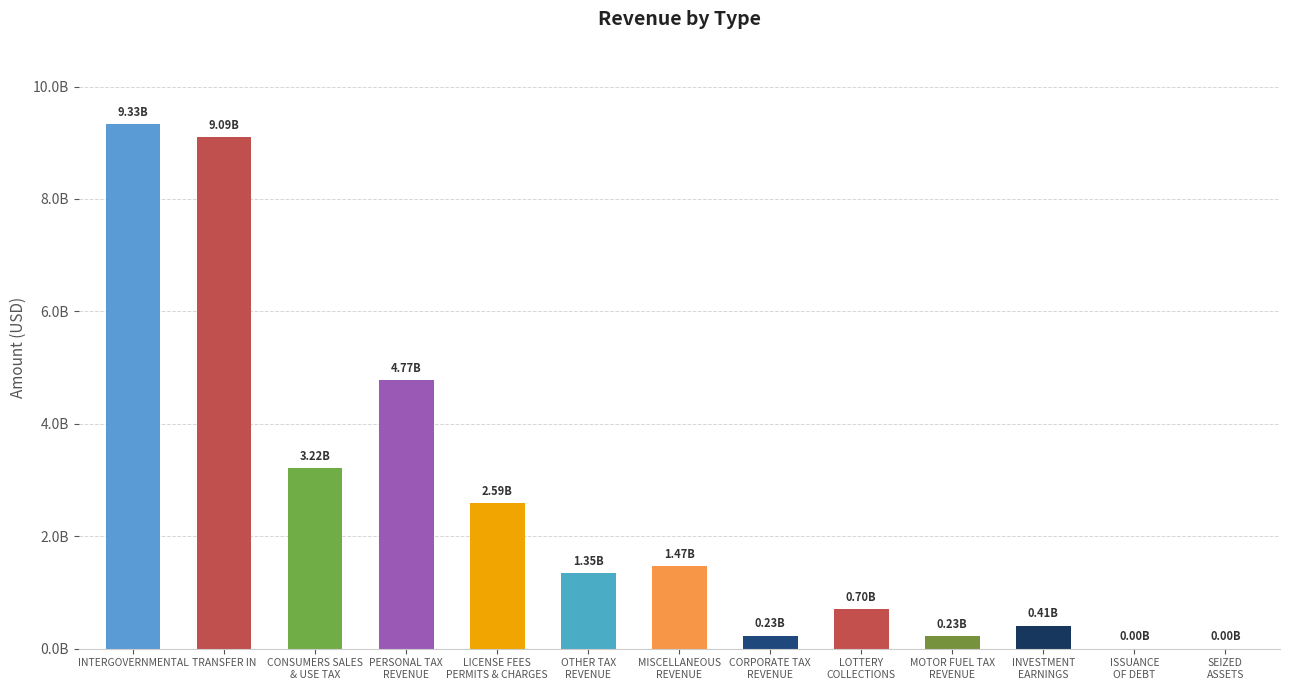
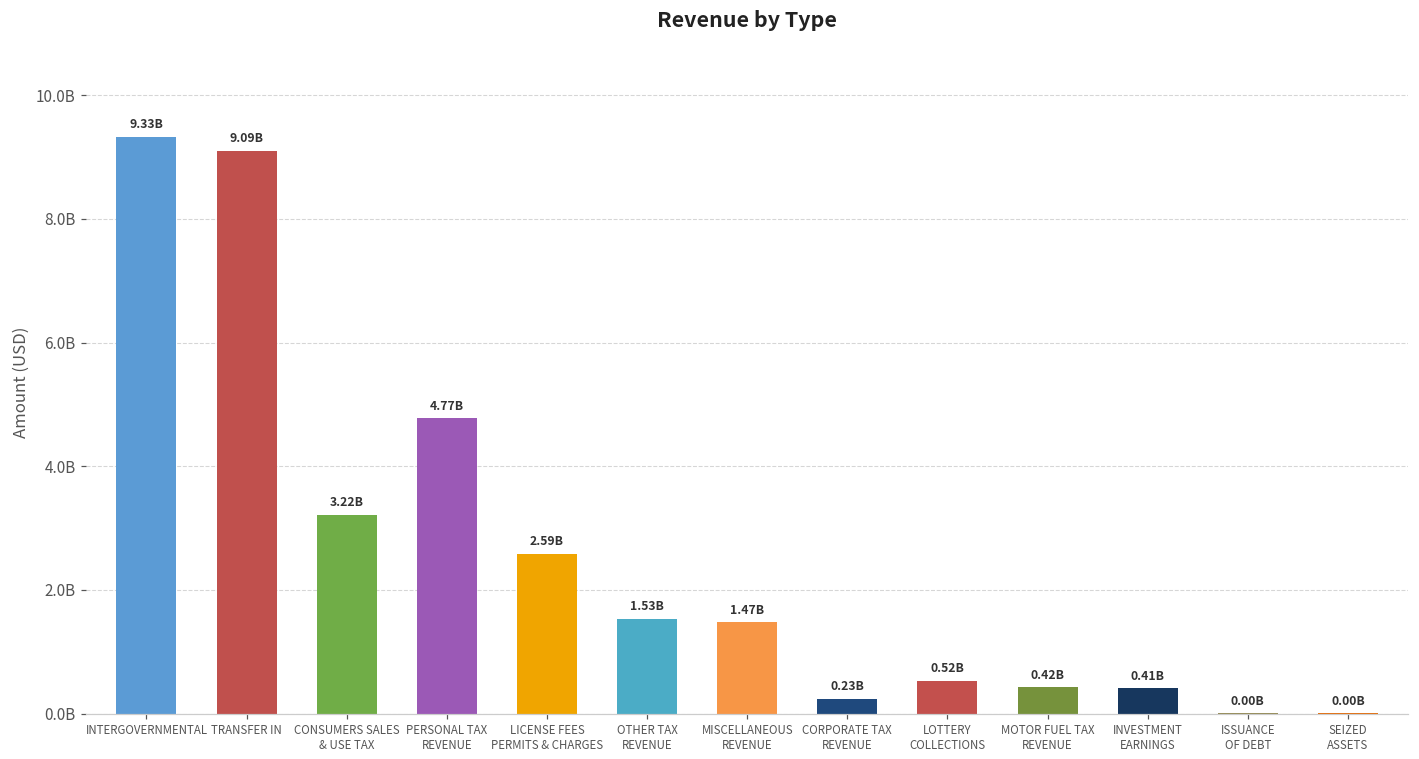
OTHER TAX REVENUE: 1.35B -> 1.53B
LOTTERY COLLECTIONS: 0.70B -> 0.52B
MOTOR FUEL TAX REVENUE: 0.23B -> 0.42B
